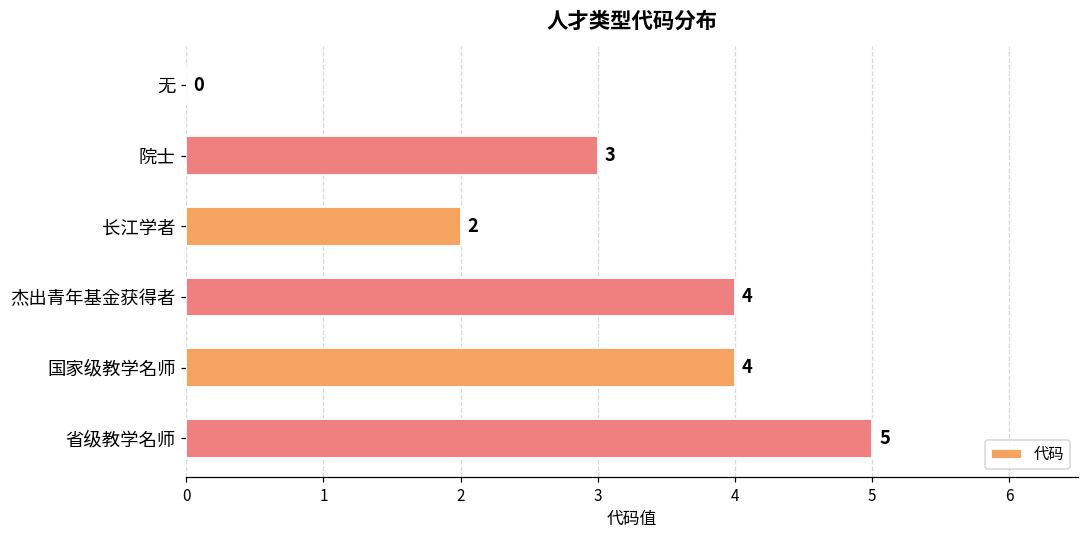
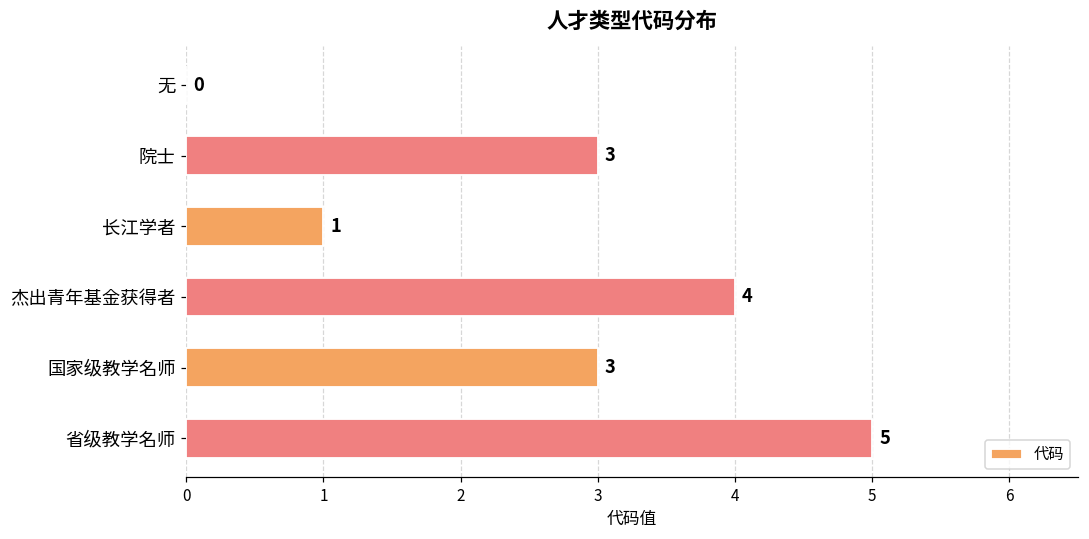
长江学者: 2 -> 1
国家级教学名师: 4 -> 3
